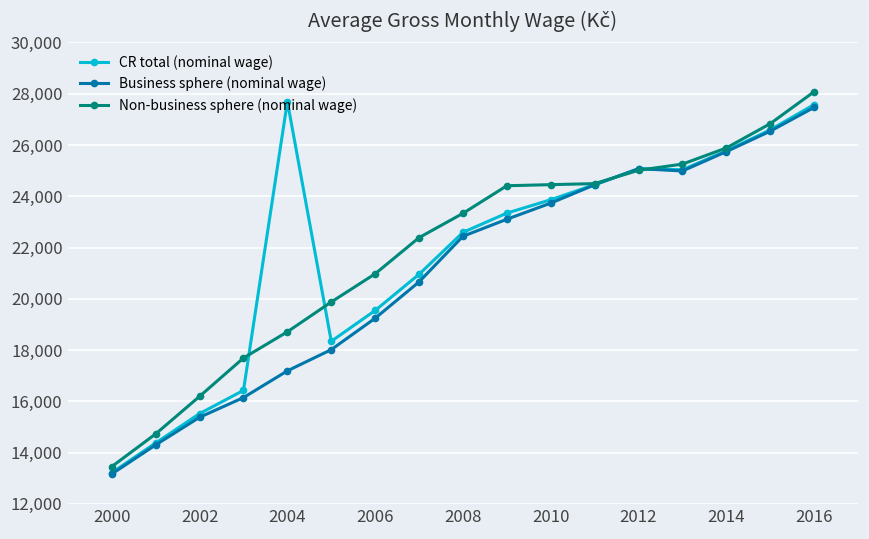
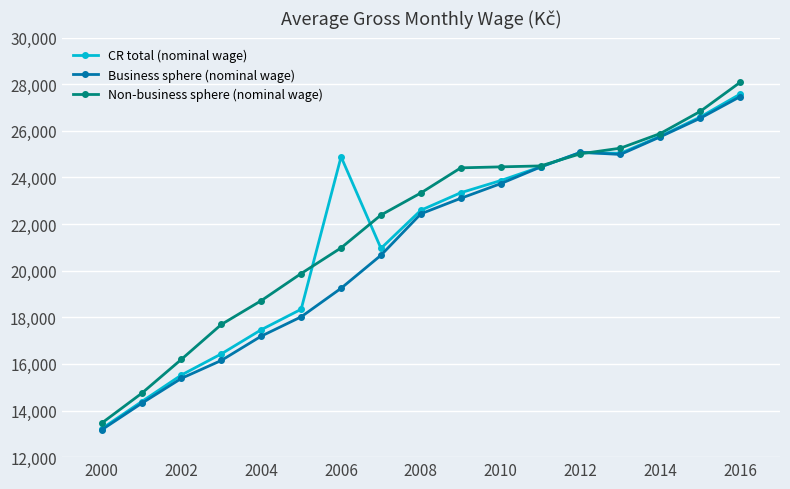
CR total (nominal wage), 2004: 27,700 -> 17,500
CR total (nominal wage), 2006: 19,500 -> 24,900
